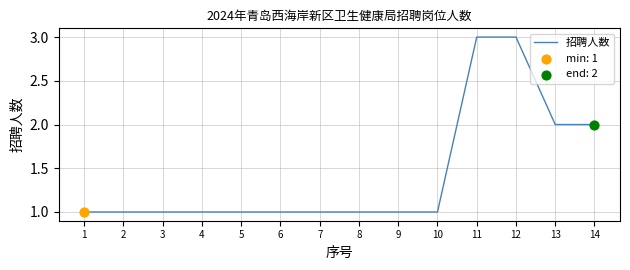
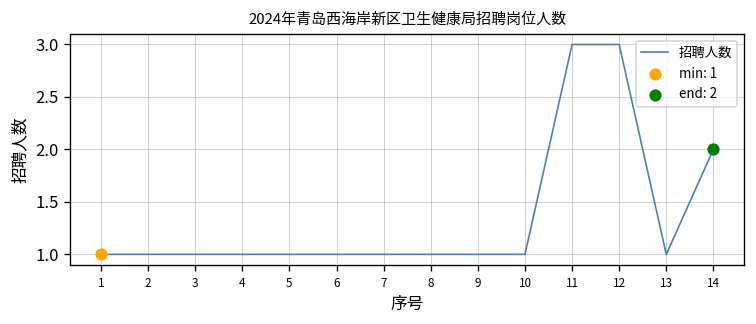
招聘人数, 13: 2 -> 1
